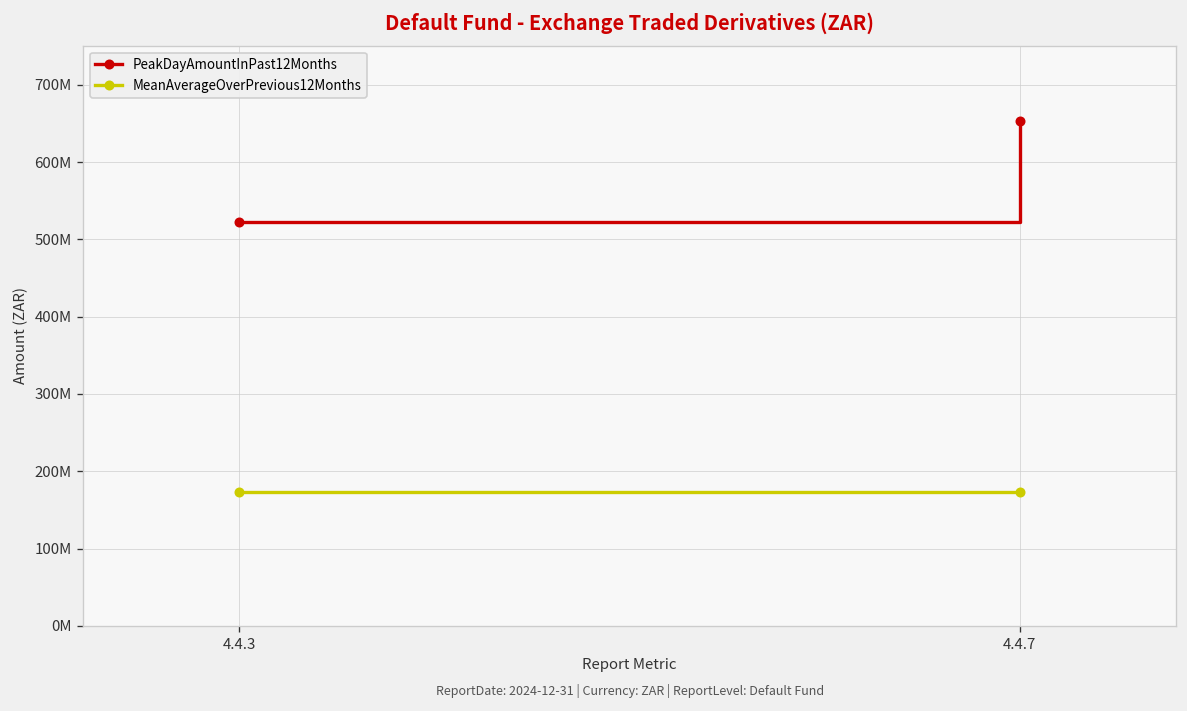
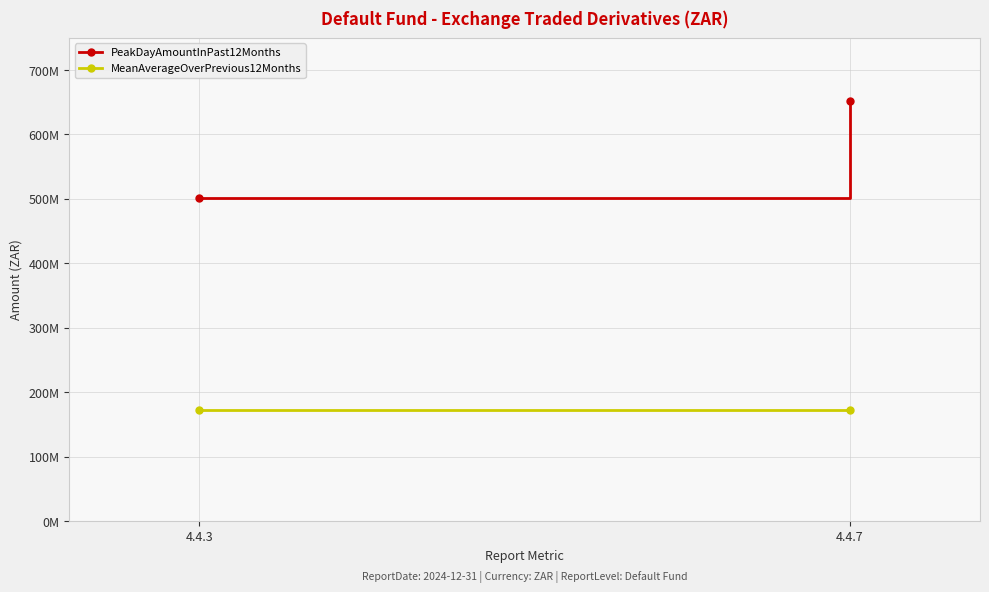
PeakDayAmountInPast12Months, 4.4.3: 520000000 -> 500000000
